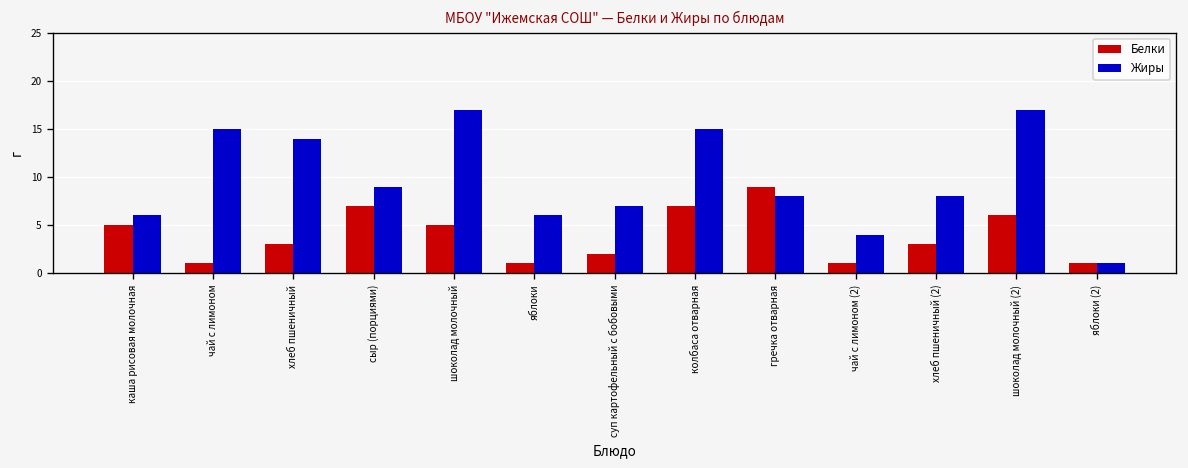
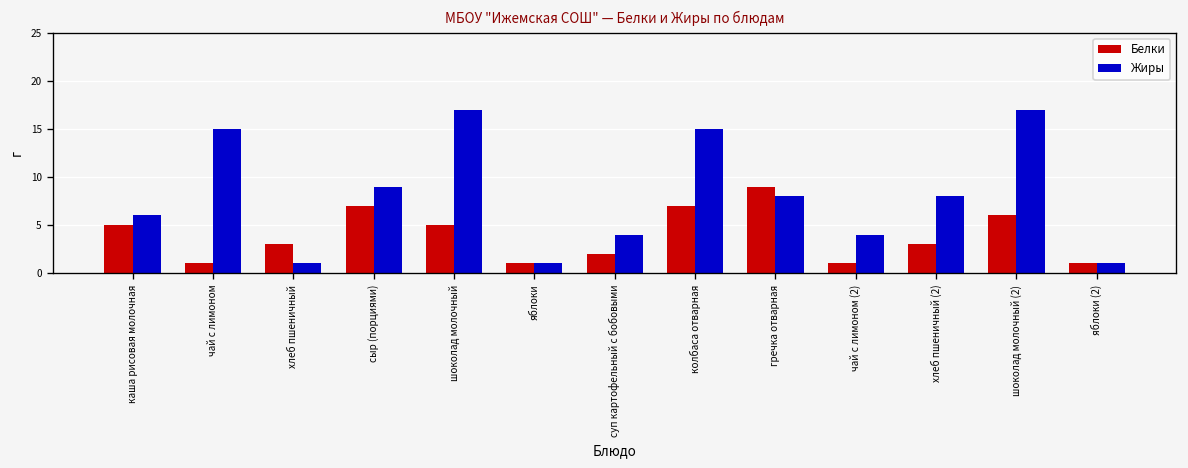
Жиры, хлеб пшеничный: 14 -> 1
Жиры, яблоки: 6 -> 1
Жиры, суп картофельный с бобовыми: 7 -> 4
